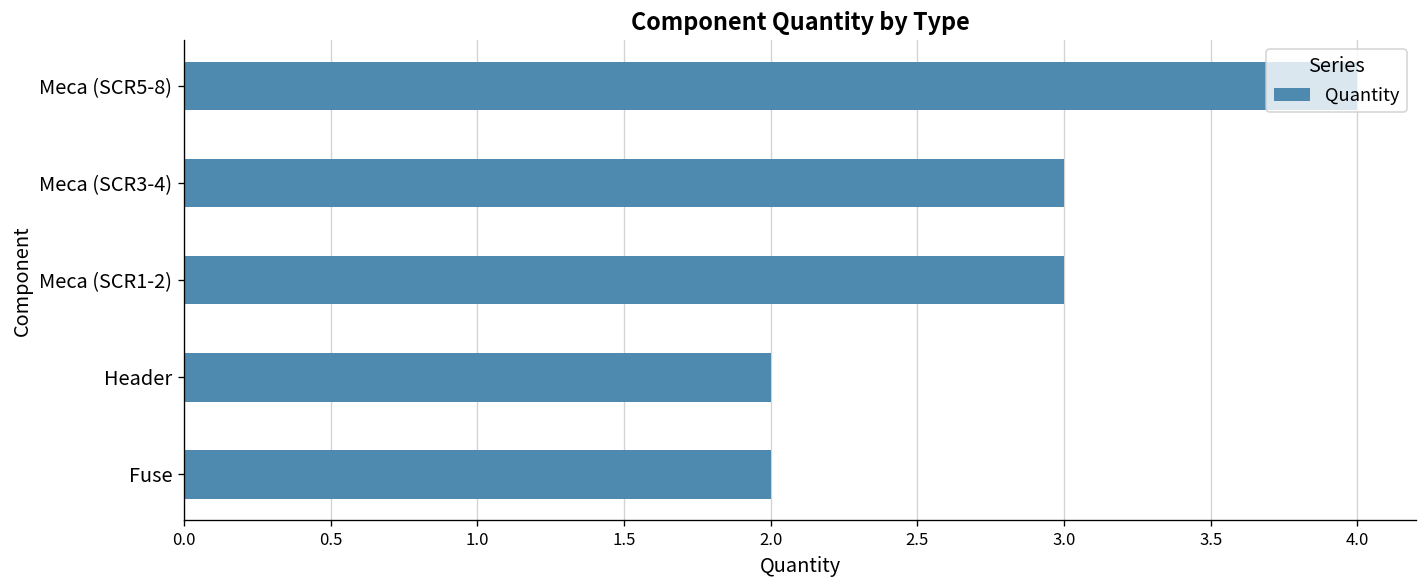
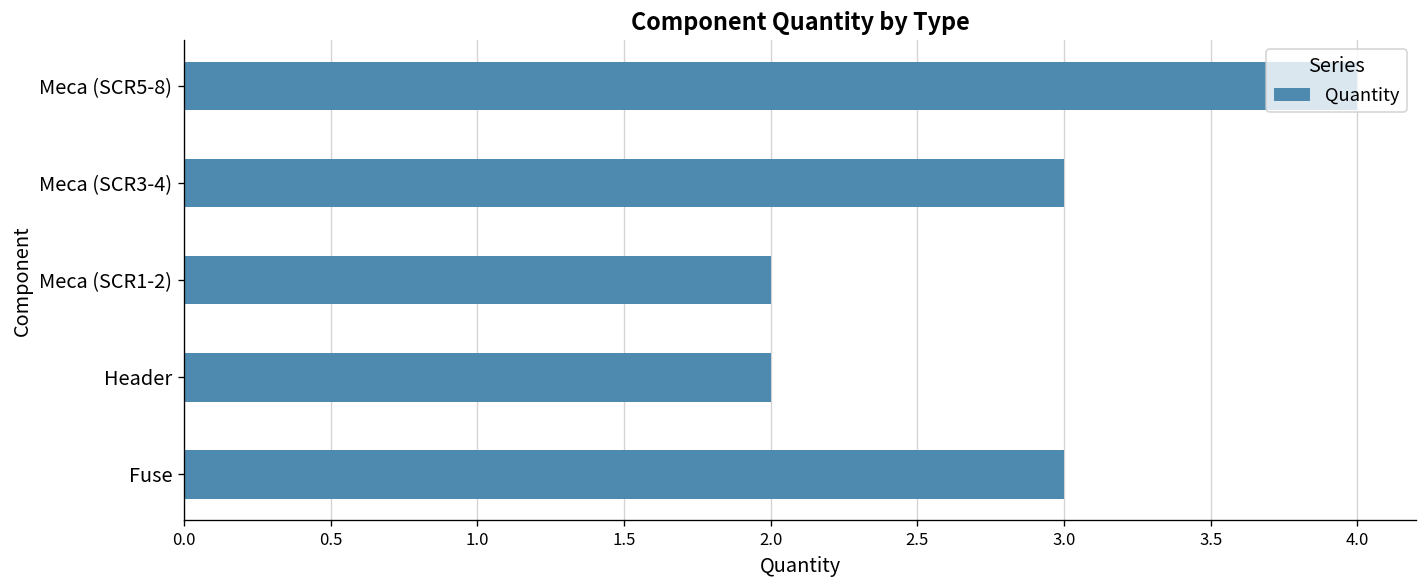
Meca (SCR1-2): 3 -> 2
Fuse: 2 -> 3
